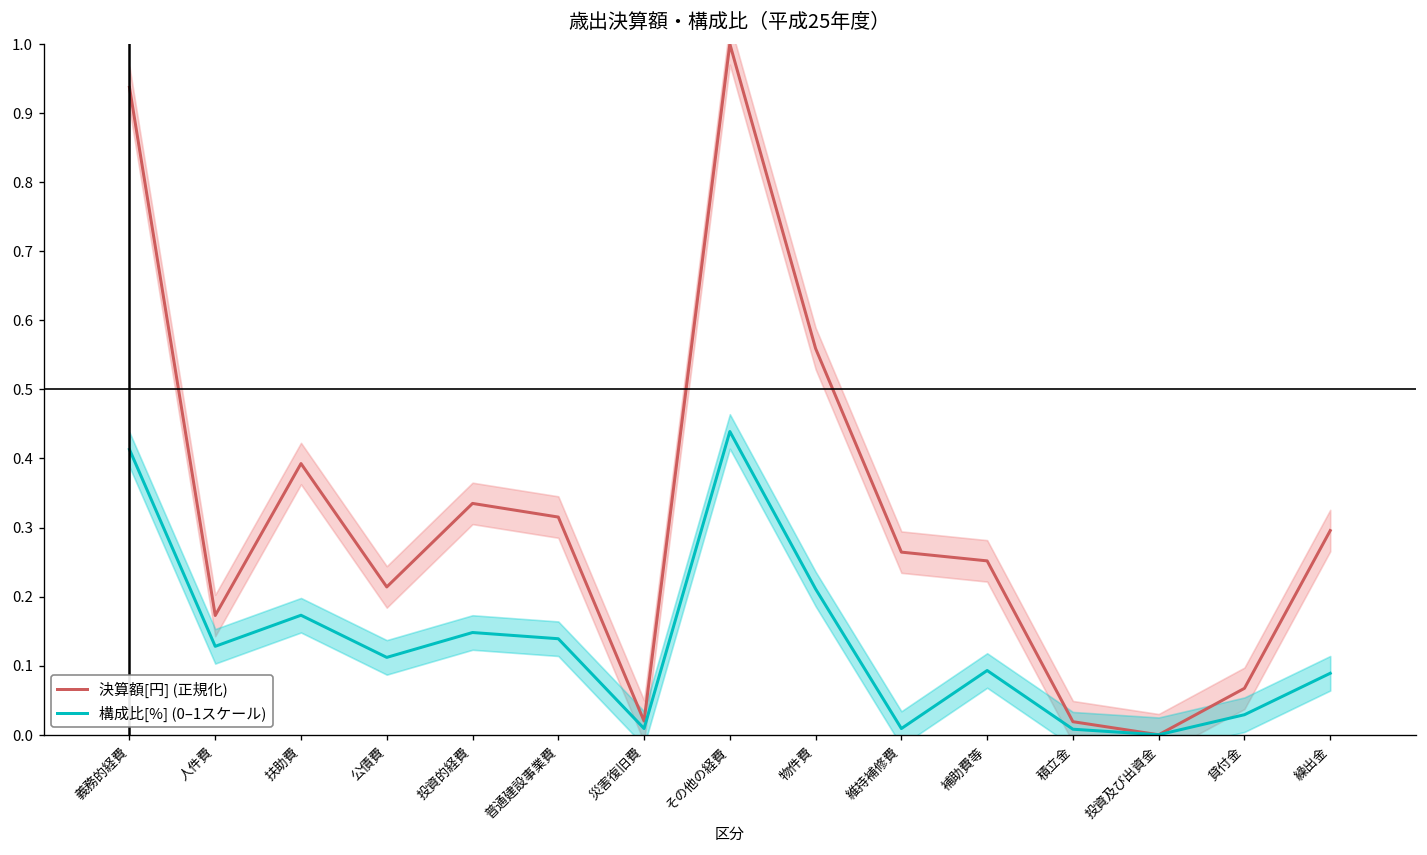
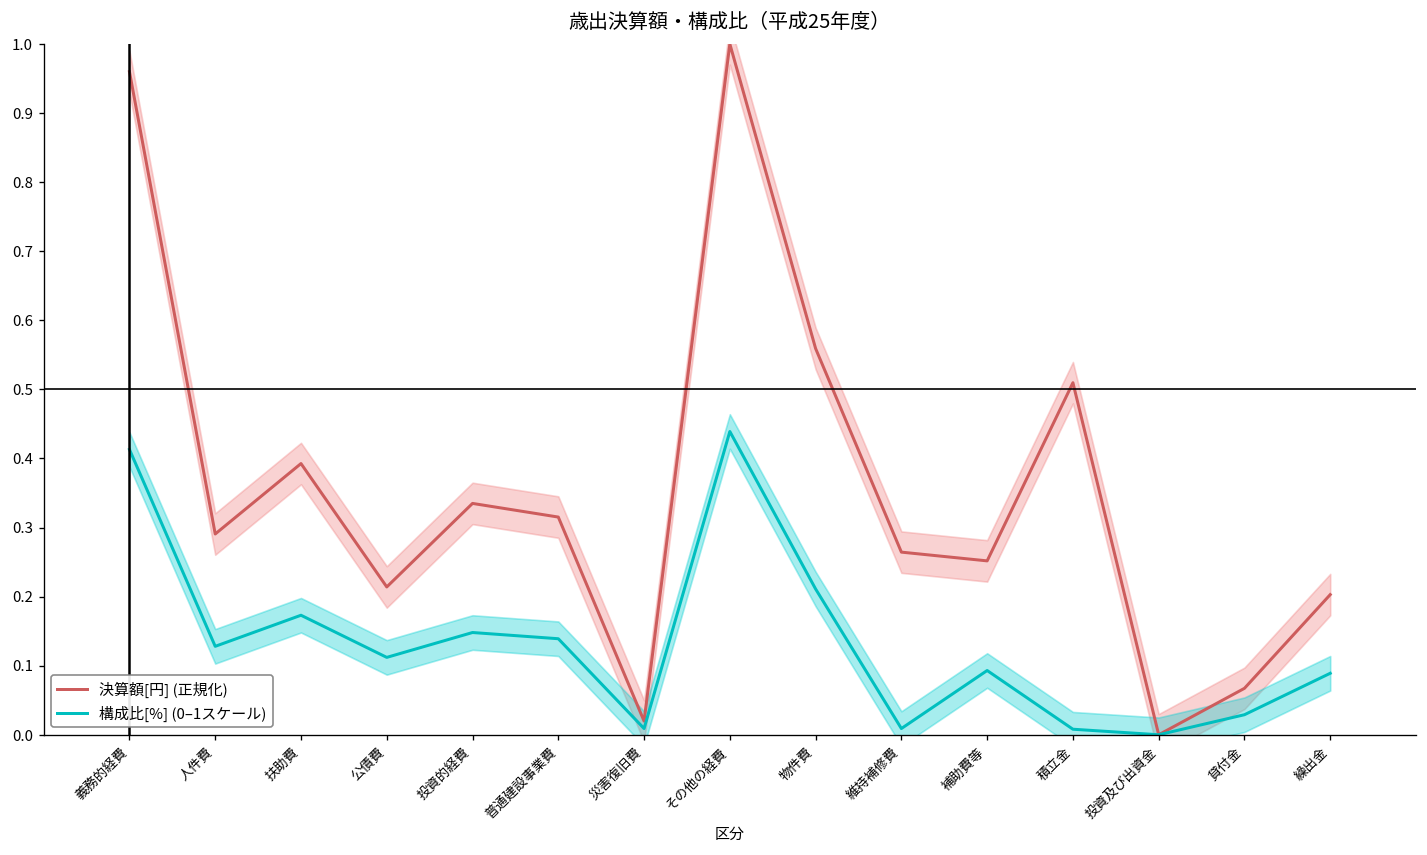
決算額[円] (正規化), 義務的経費: 0.94 -> 0.96
決算額[円] (正規化), 人件費: 0.17 -> 0.29
決算額[円] (正規化), 積立金: 0.02 -> 0.51
決算額[円] (正規化), 繰出金: 0.30 -> 0.20
